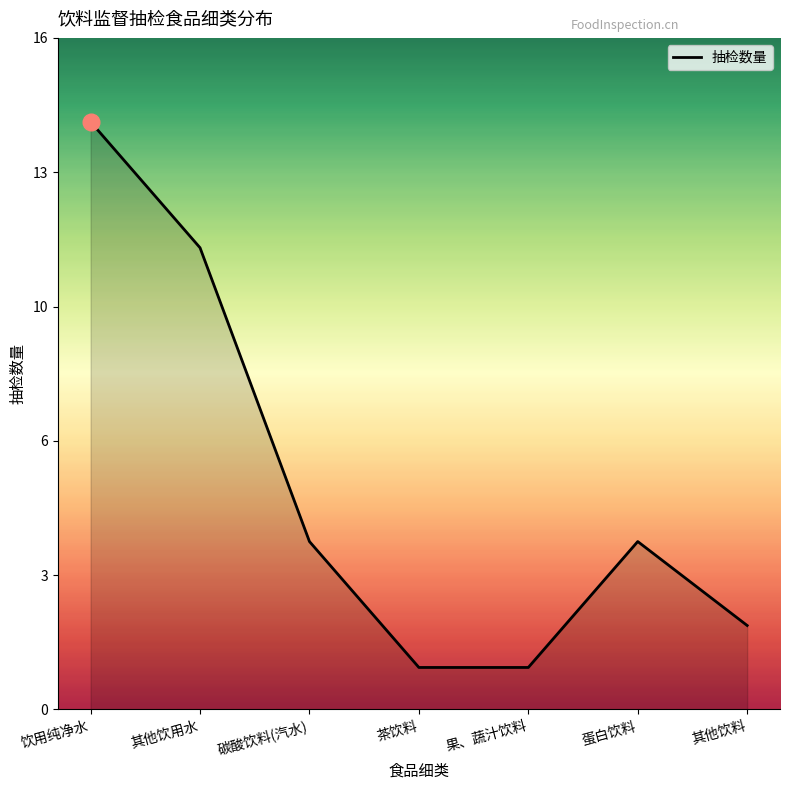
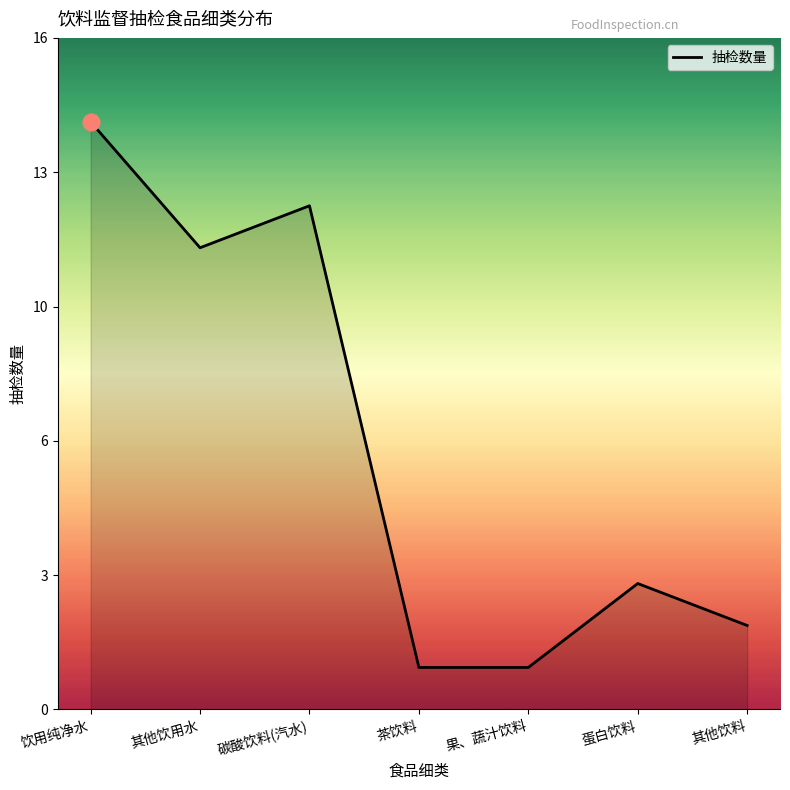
抽检数量, 碳酸饮料(汽水): 4 -> 12
抽检数量, 蛋白饮料: 4 -> 3
